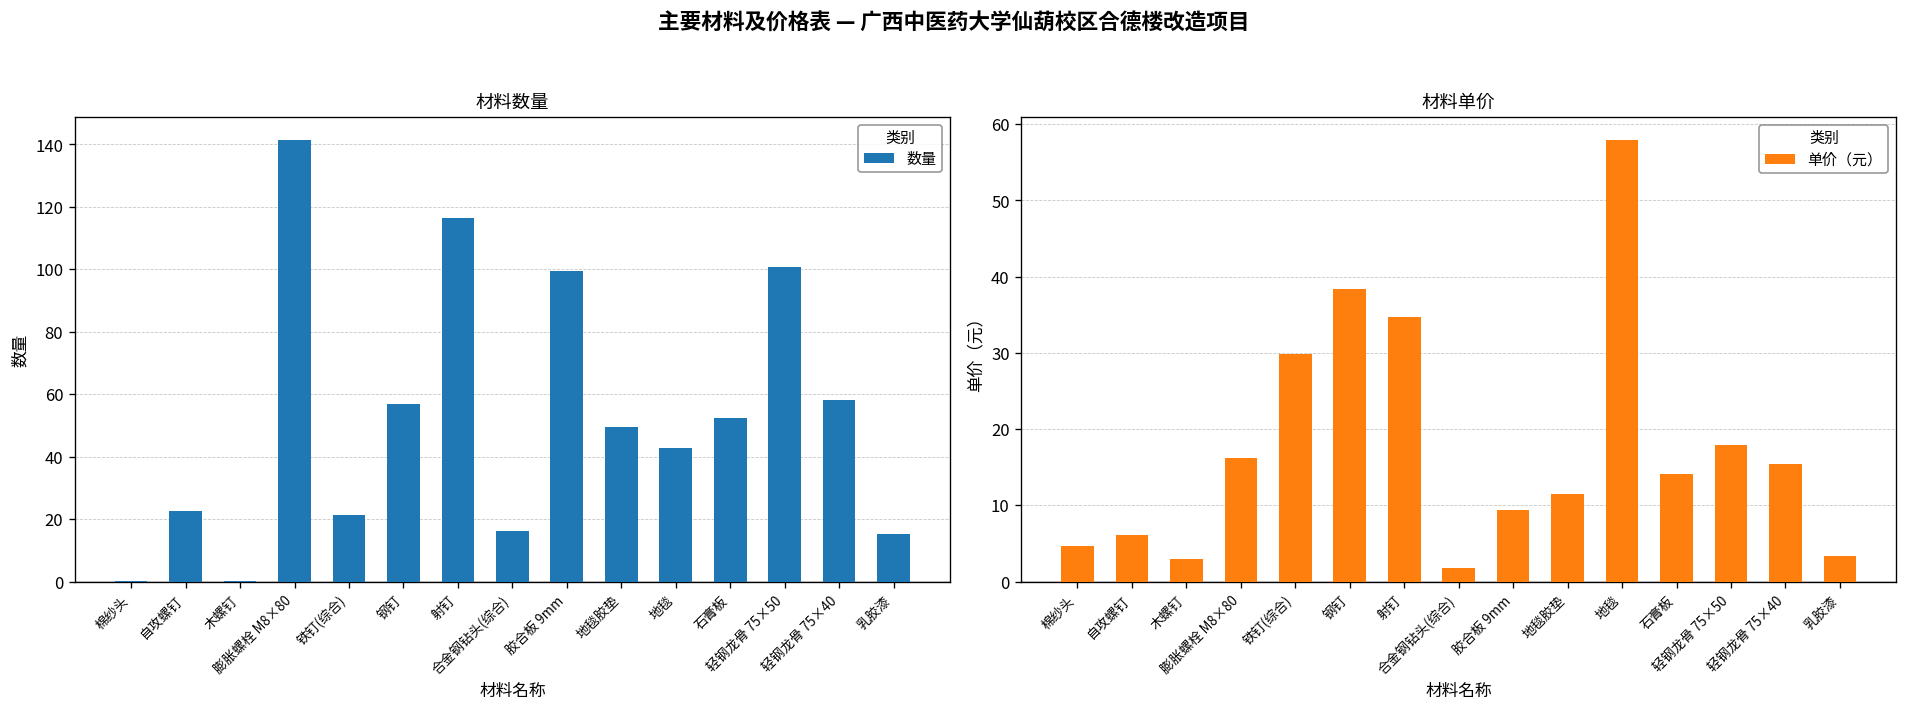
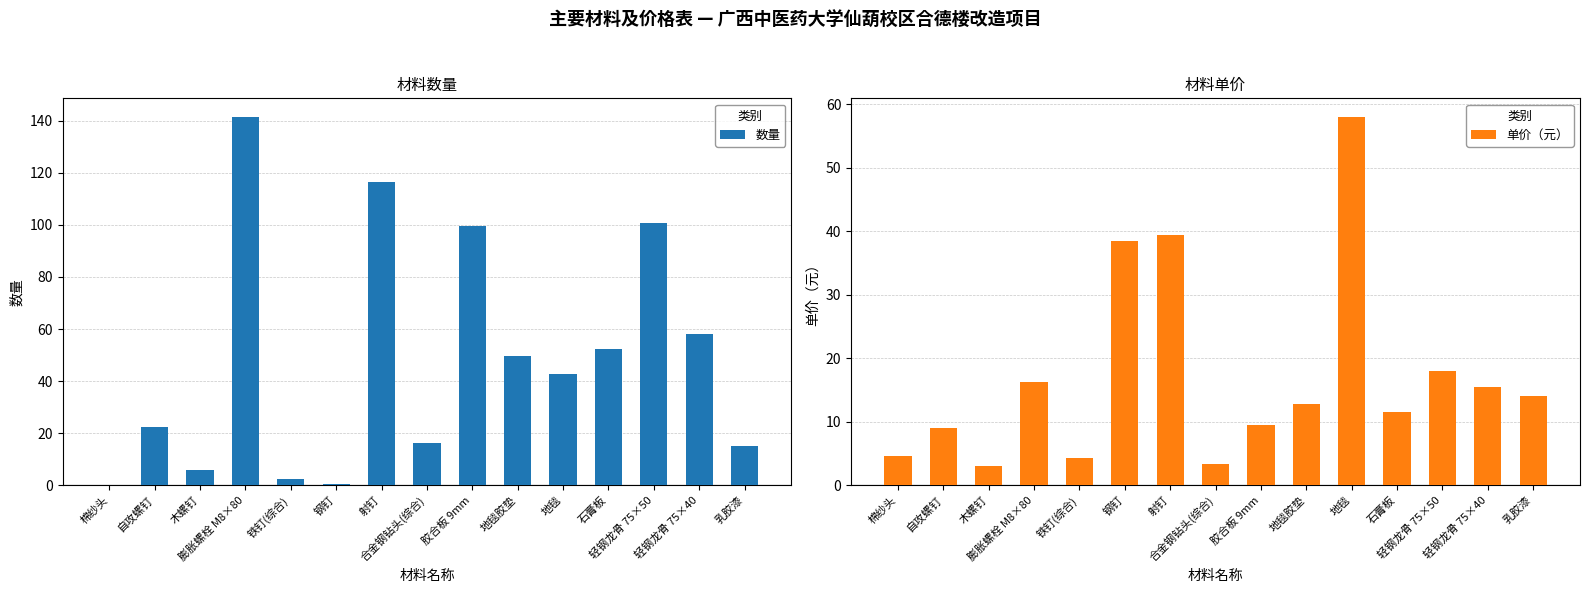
材料数量, 木螺钉: 0 -> 6
材料数量, 铁钉(综合): 21 -> 2
材料数量, 钢钉: 57 -> 0
材料单价, 自攻螺钉: 6 -> 9
材料单价, 铁钉(综合): 30 -> 4
材料单价, 射钉: 35 -> 39
材料单价, 合金钢钻头(综合): 2 -> 3
材料单价, 地毯胶垫: 11 -> 13
材料单价, 石膏板: 14 -> 12
材料单价, 乳胶漆: 3 -> 14
